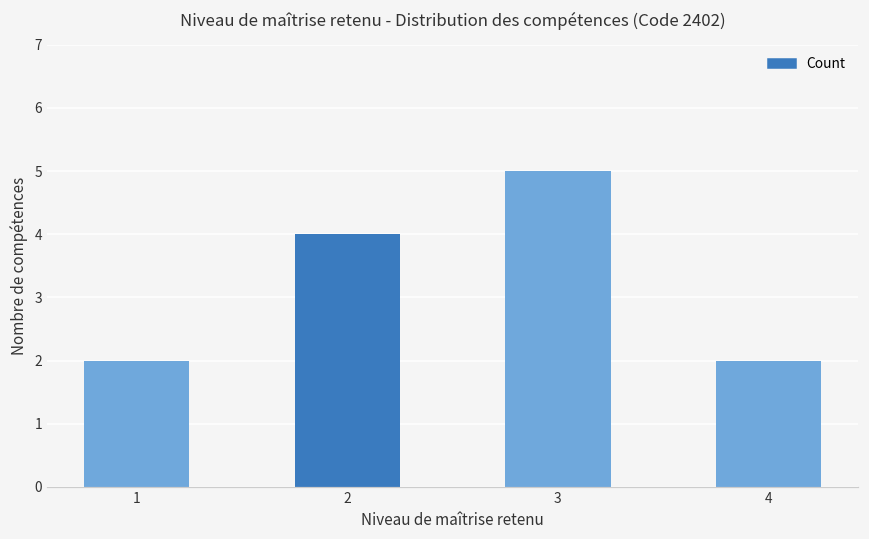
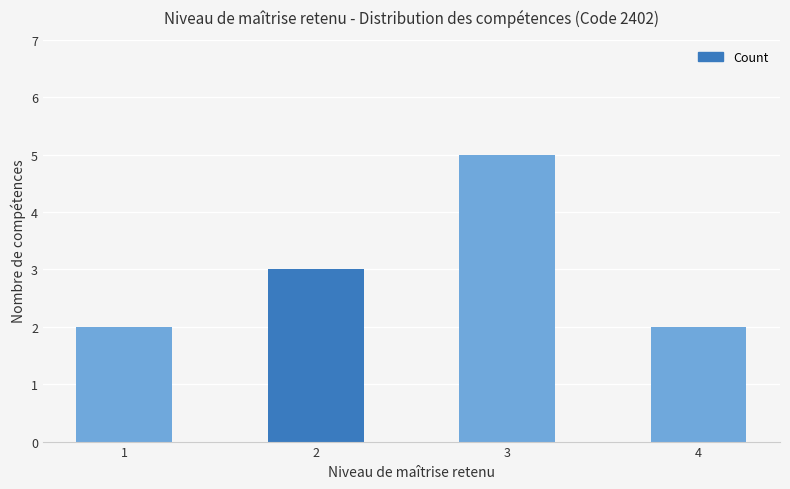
2: 4 -> 3
